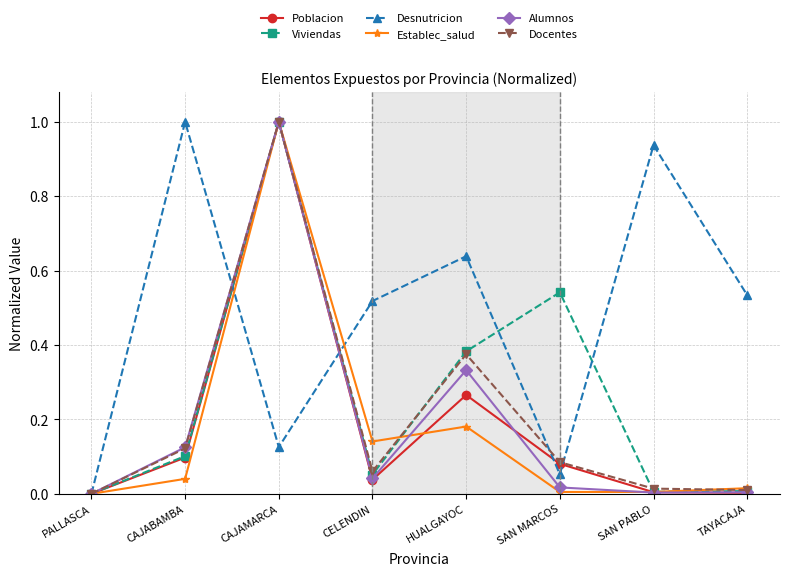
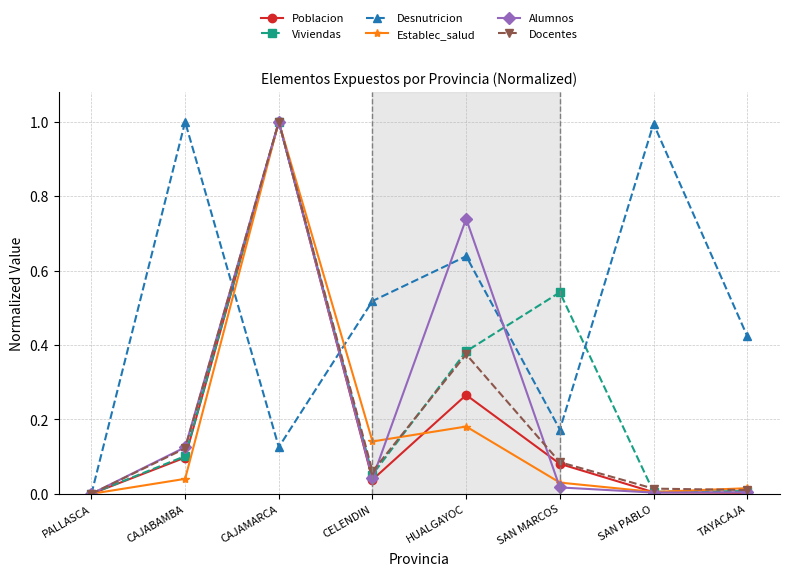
Alumnos, HUALGAYOC: 0.33 -> 0.74
Desnutricion, SAN MARCOS: 0.05 -> 0.17
Establec_salud, SAN MARCOS: 0.01 -> 0.03
Desnutricion, SAN PABLO: 0.94 -> 0.99
Desnutricion, TAYACAJA: 0.53 -> 0.42
